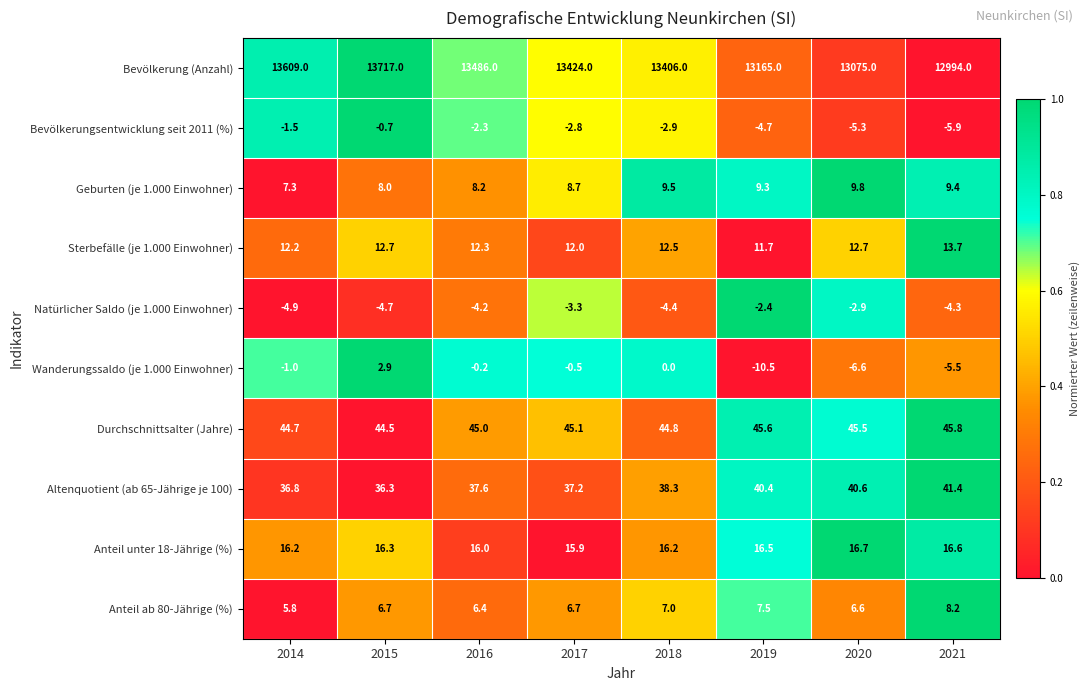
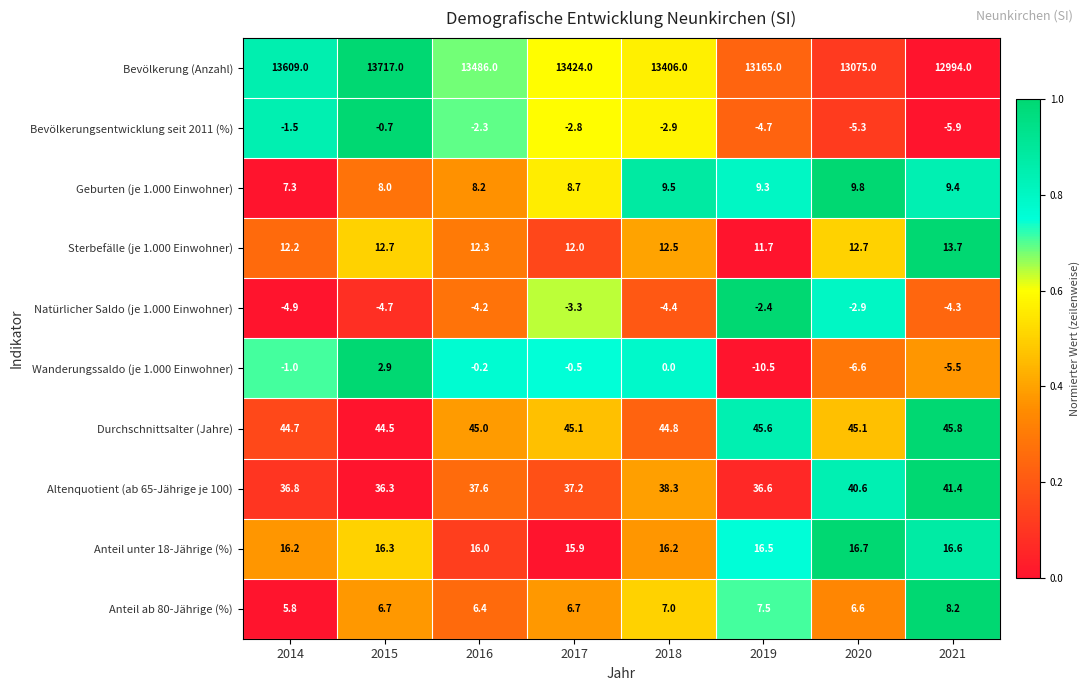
Durchschnittsalter (Jahre), 2020: 45.5 -> 45.1
Altenquotient (ab 65-Jährige je 100), 2019: 40.4 -> 36.6
